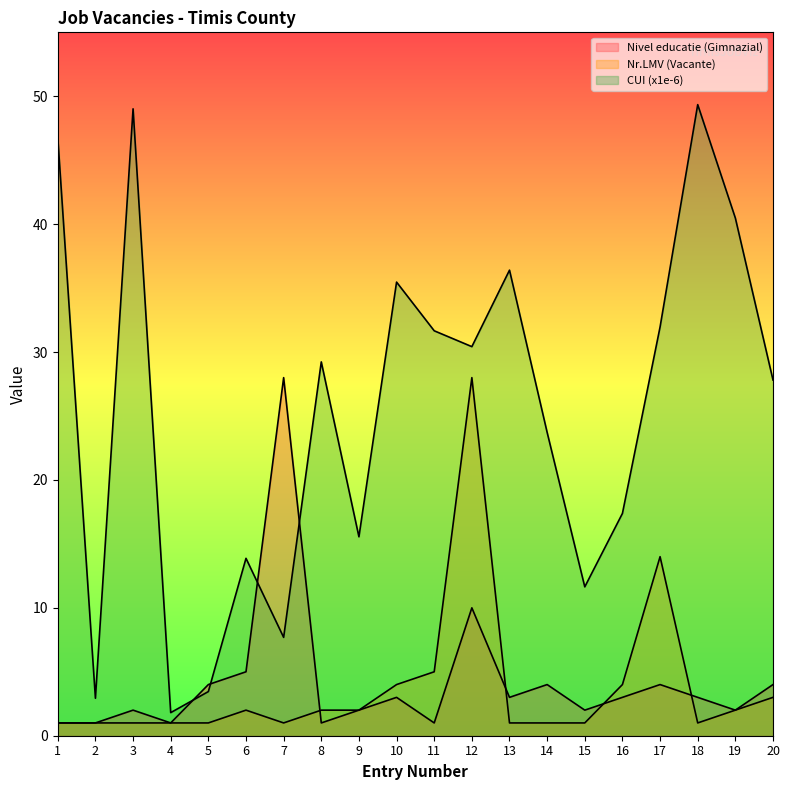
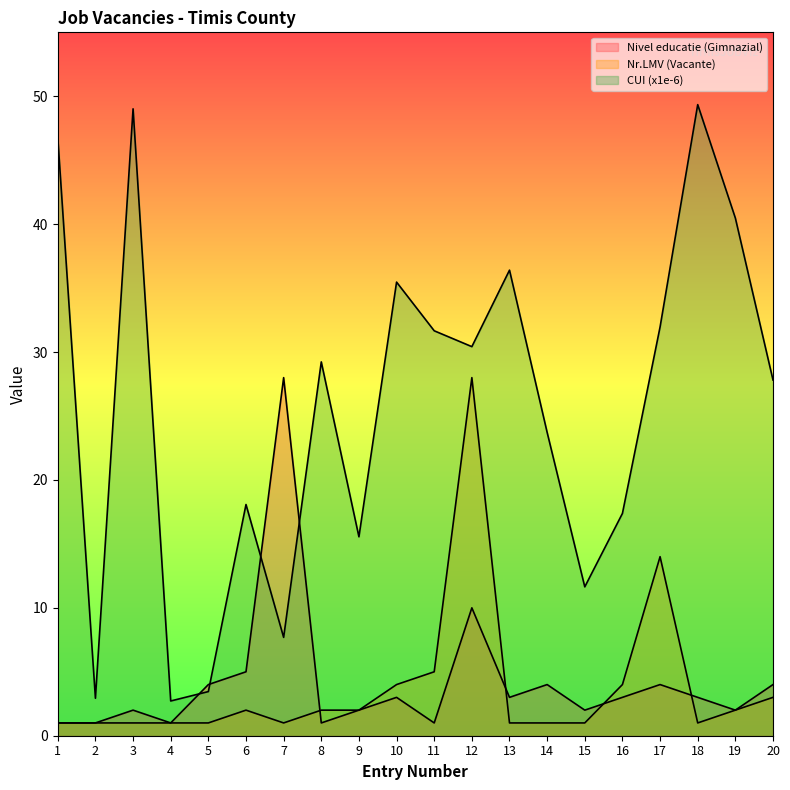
CUI (x1e-6), 4: 1.8 -> 2.7
CUI (x1e-6), 6: 13.9 -> 18.1
